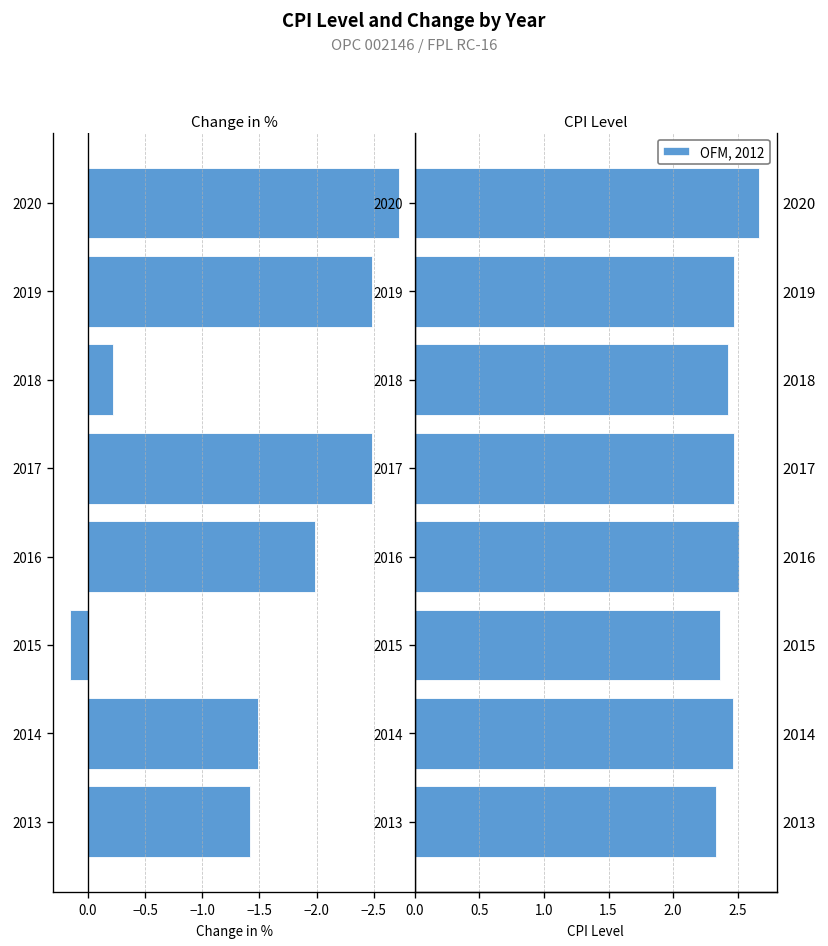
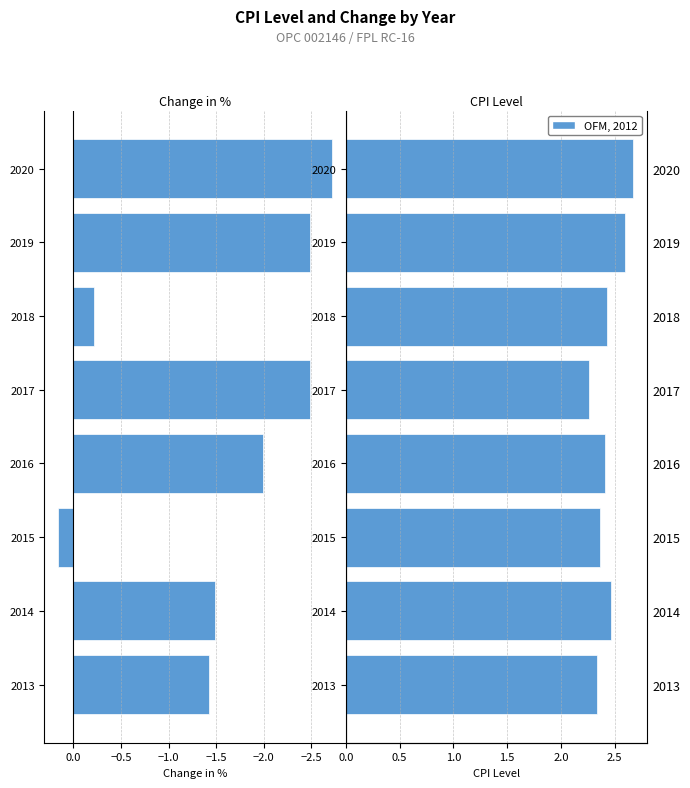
CPI Level, 2019: 2.47 -> 2.60
CPI Level, 2017: 2.47 -> 2.26
CPI Level, 2016: 2.51 -> 2.41
